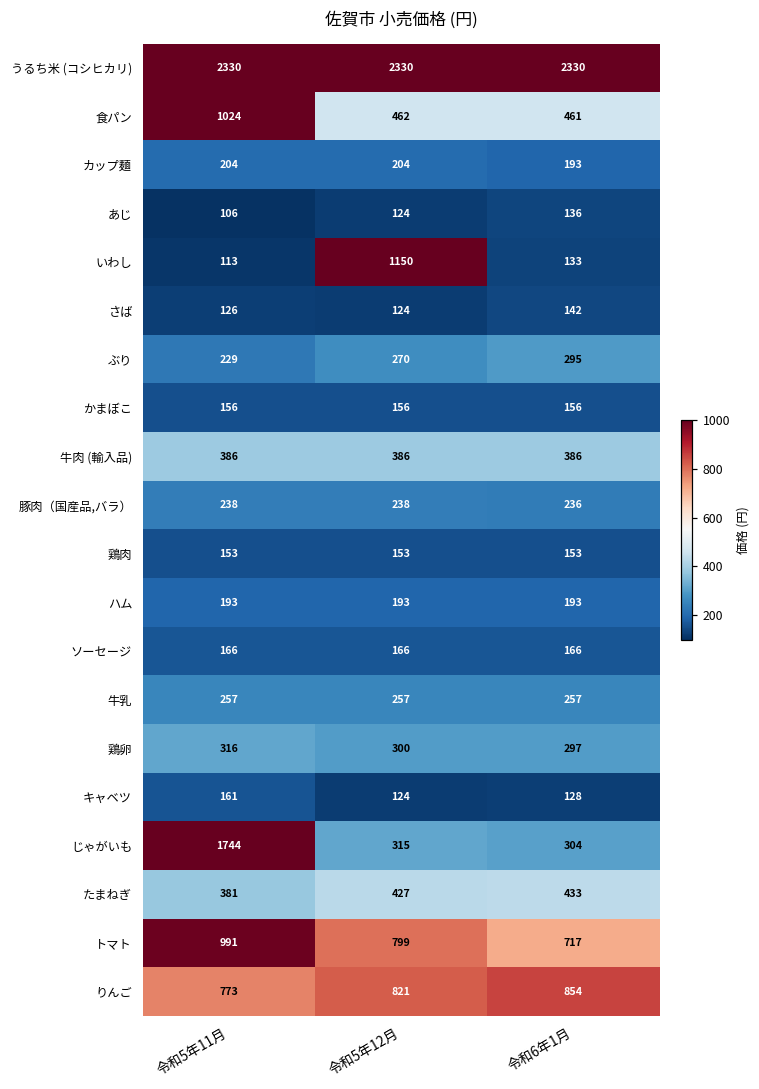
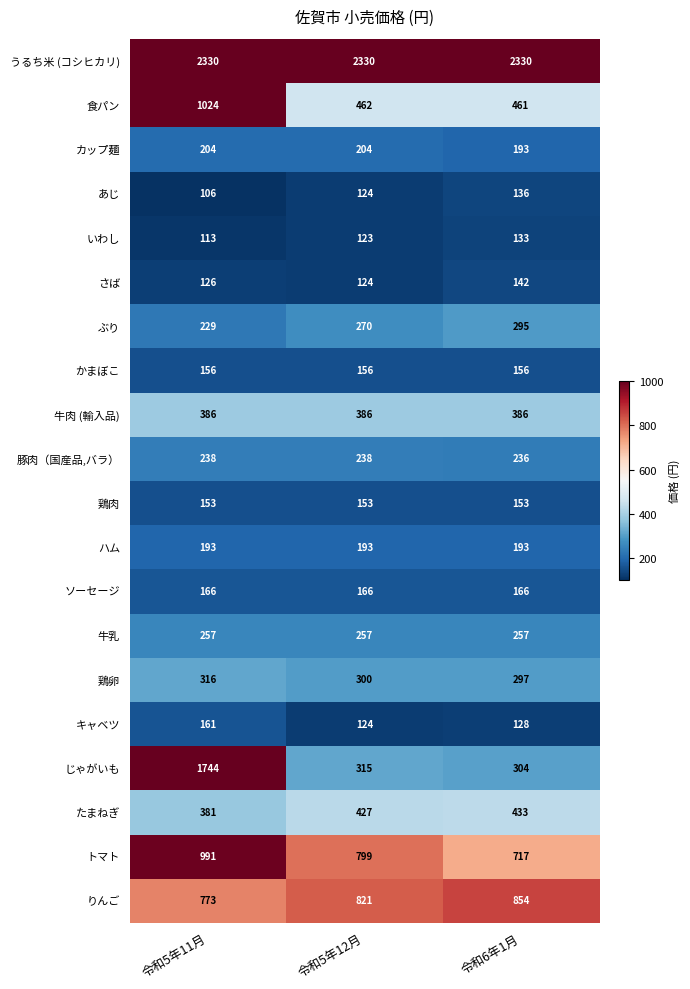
いわし, 令和5年12月: 1150 -> 123
